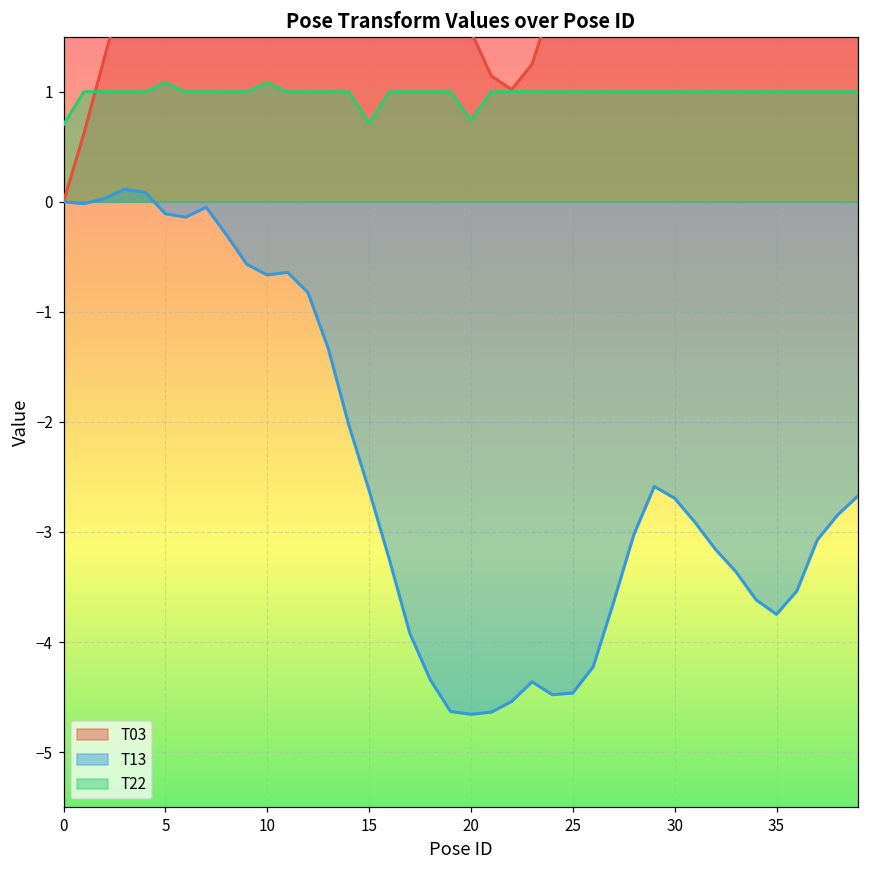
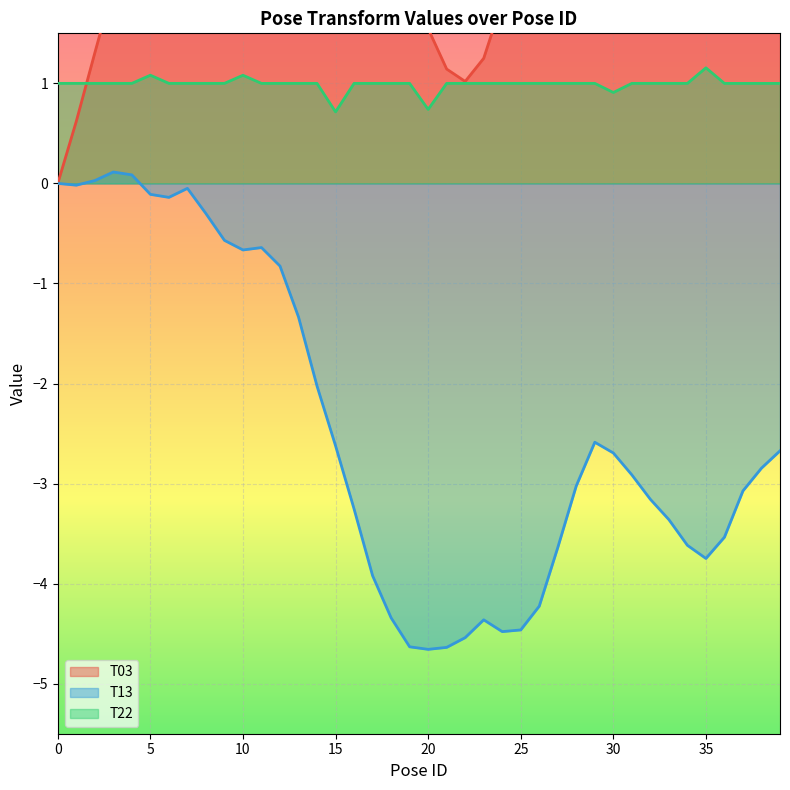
T22, 0: 0.7 -> 1.0
T22, 30: 1.00 -> 0.91
T22, 35: 1.00 -> 1.16
